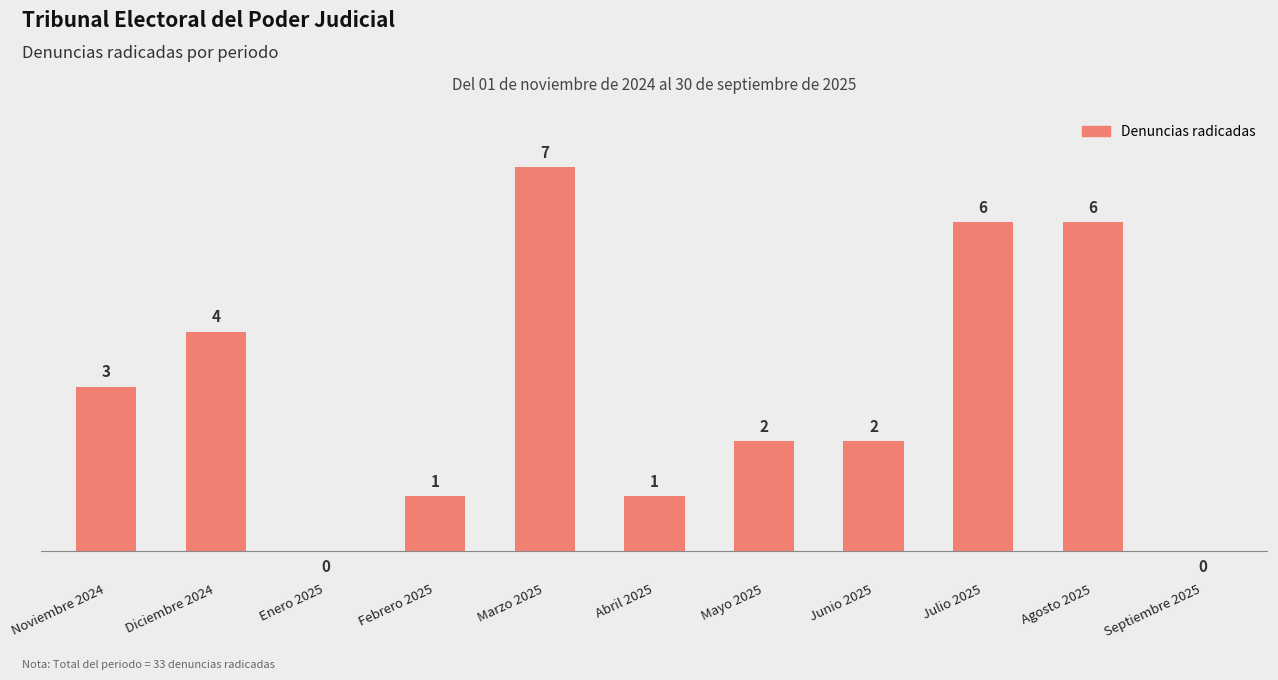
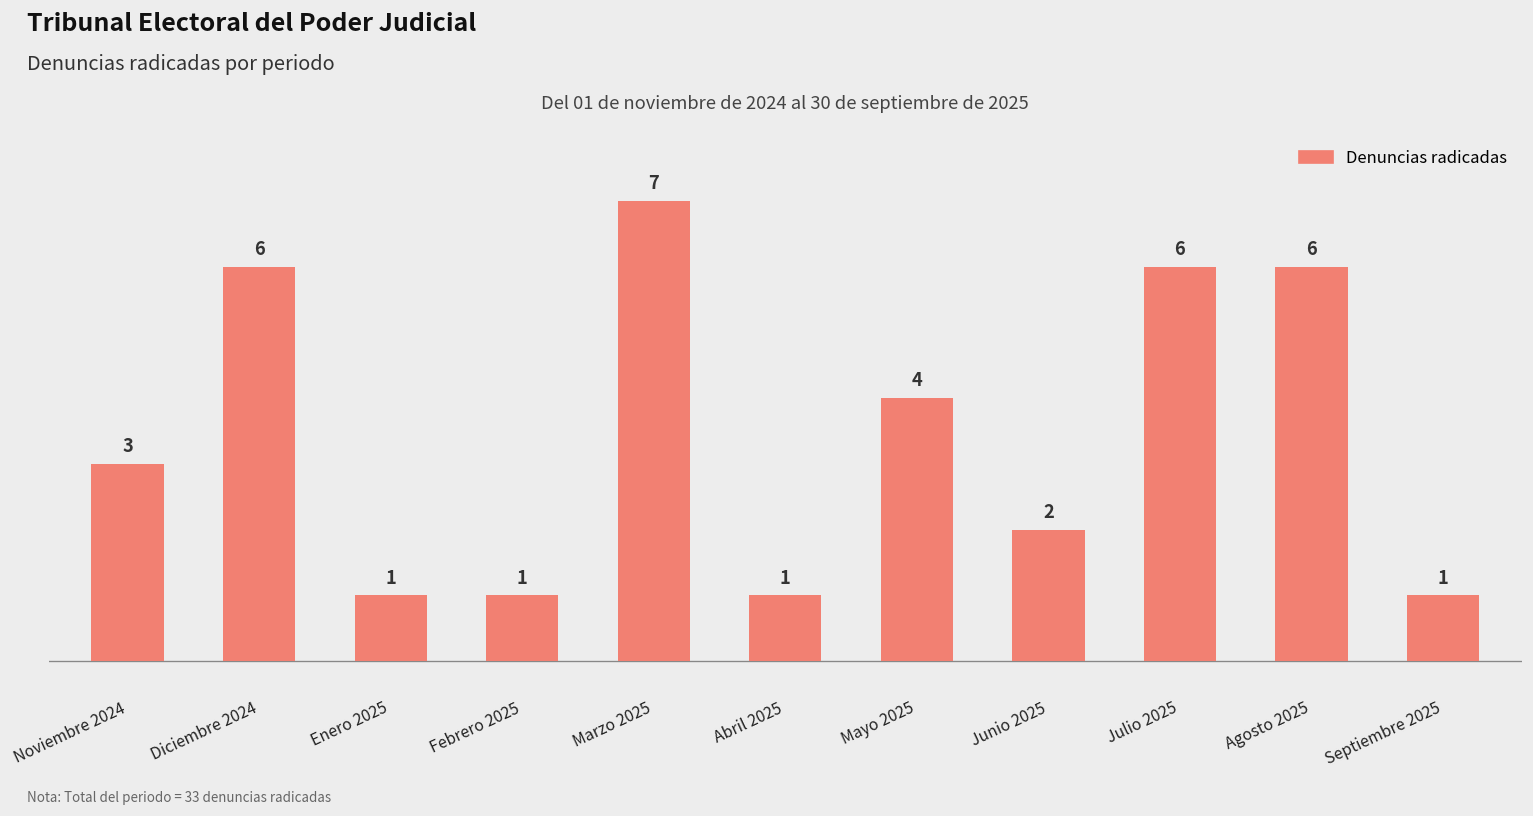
Diciembre 2024: 4 -> 6
Enero 2025: 0 -> 1
Mayo 2025: 2 -> 4
Septiembre 2025: 0 -> 1
